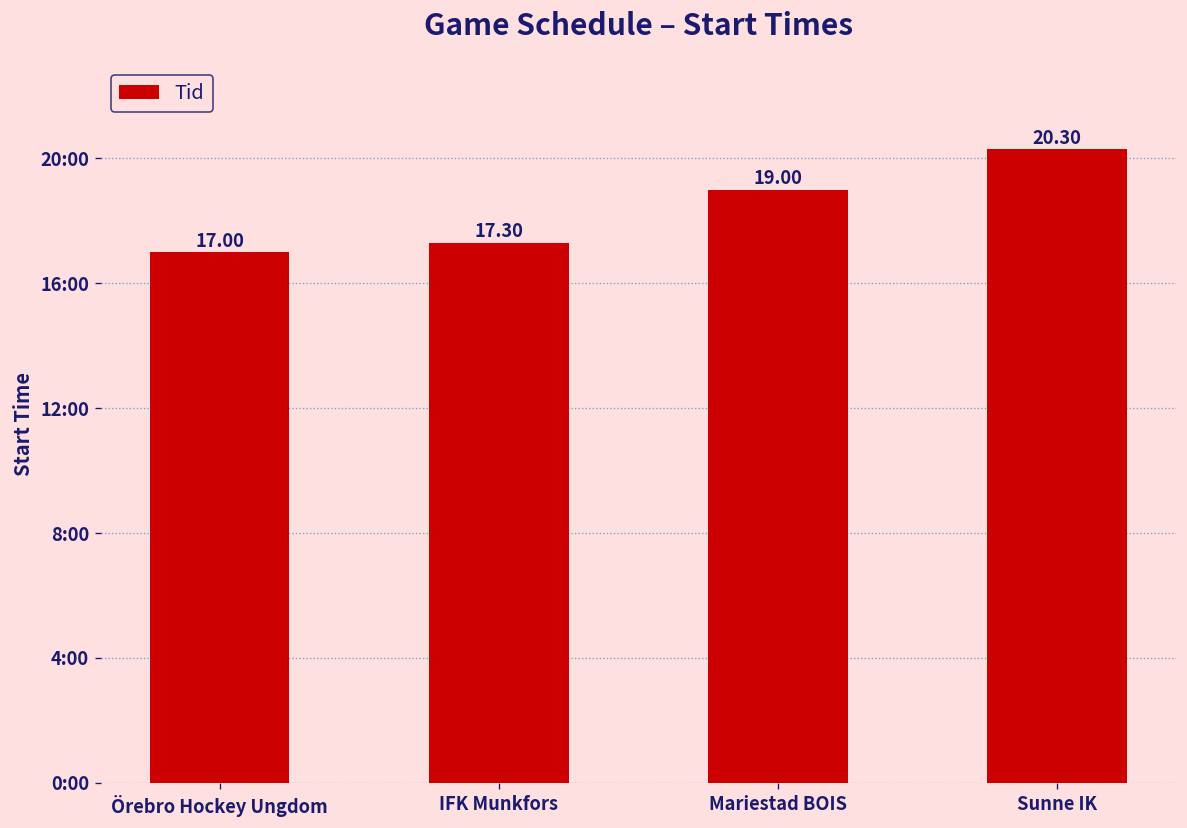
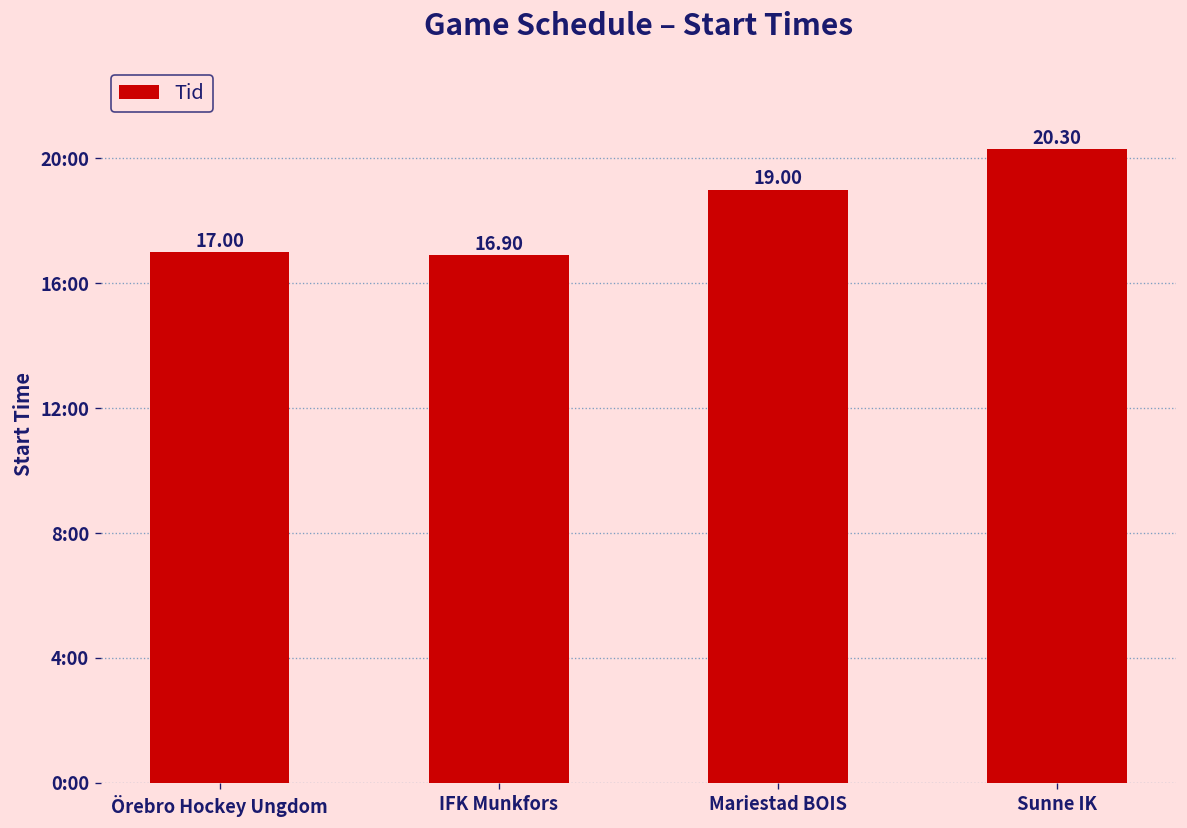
IFK Munkfors: 17.30 -> 16.90
